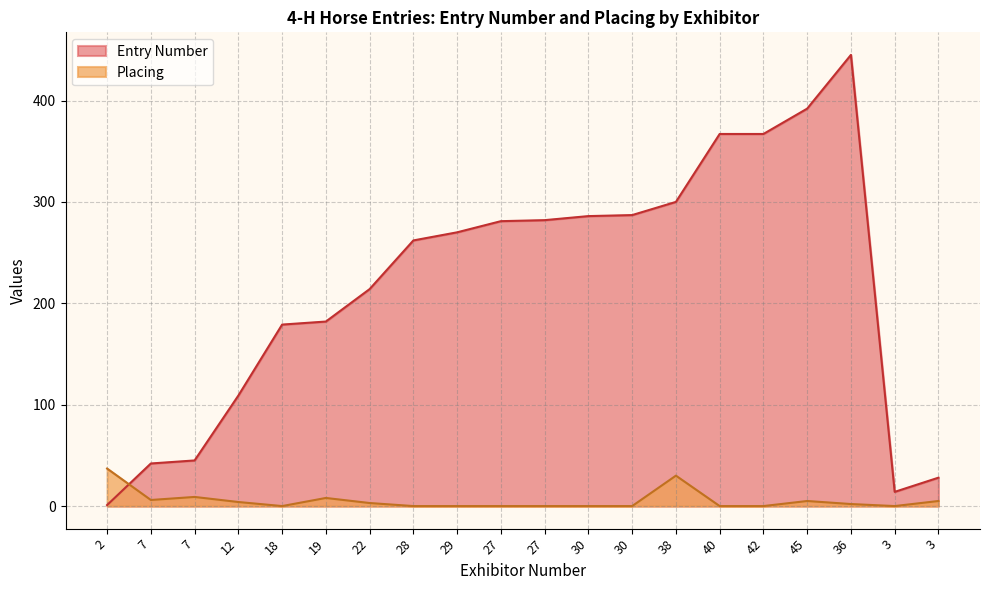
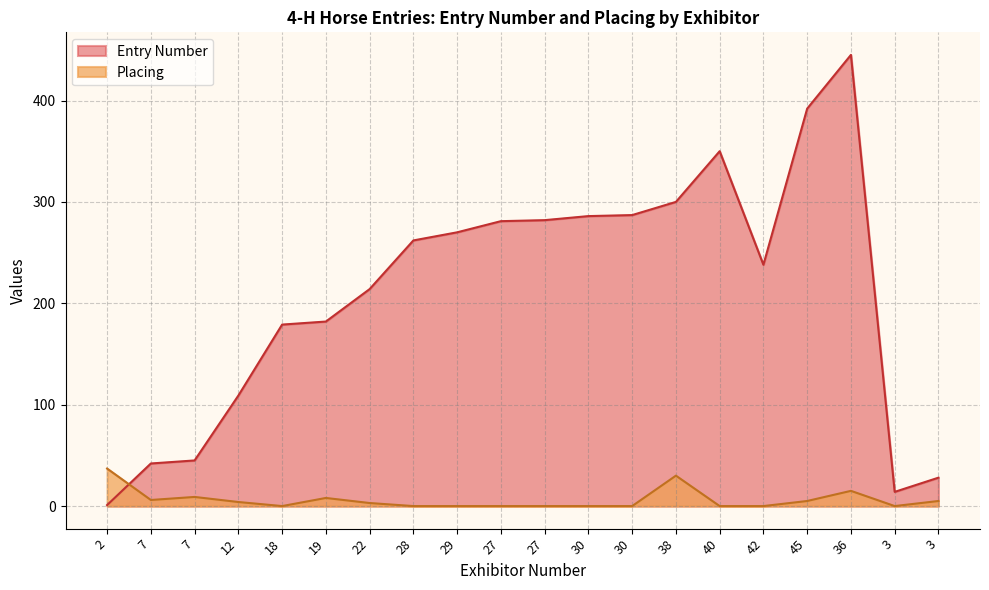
Entry Number, 40: 367 -> 350
Entry Number, 42: 367 -> 238
Placing, 36: 2 -> 15
